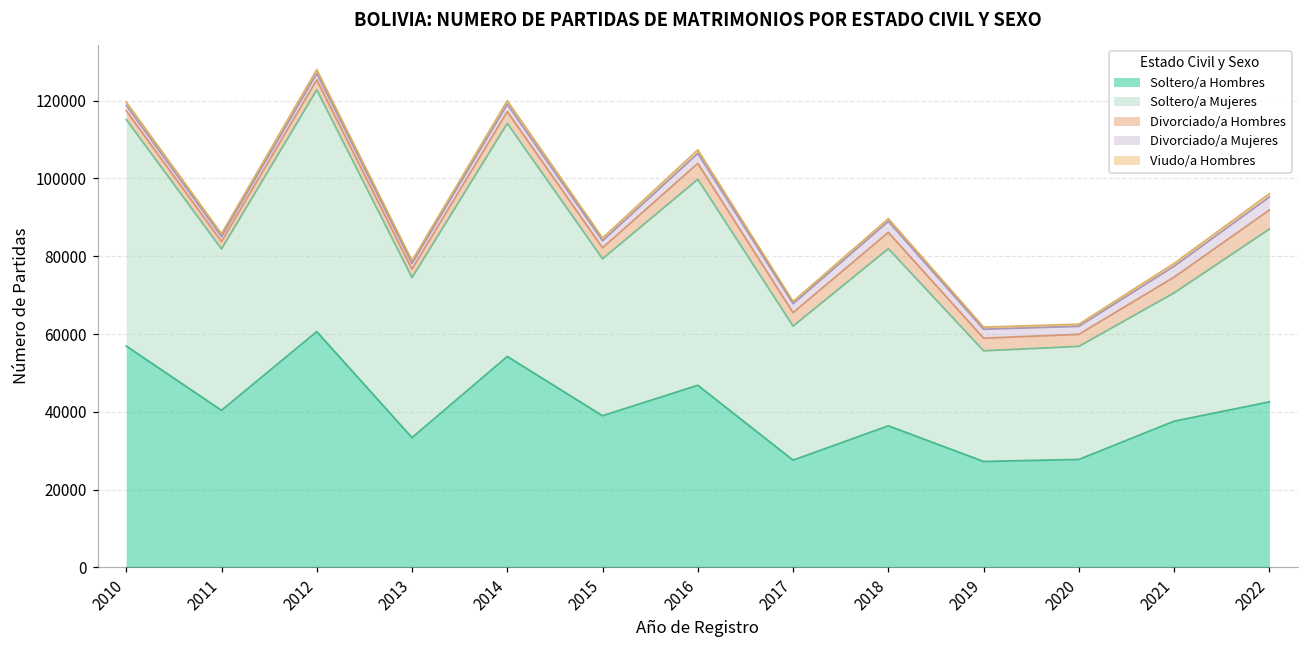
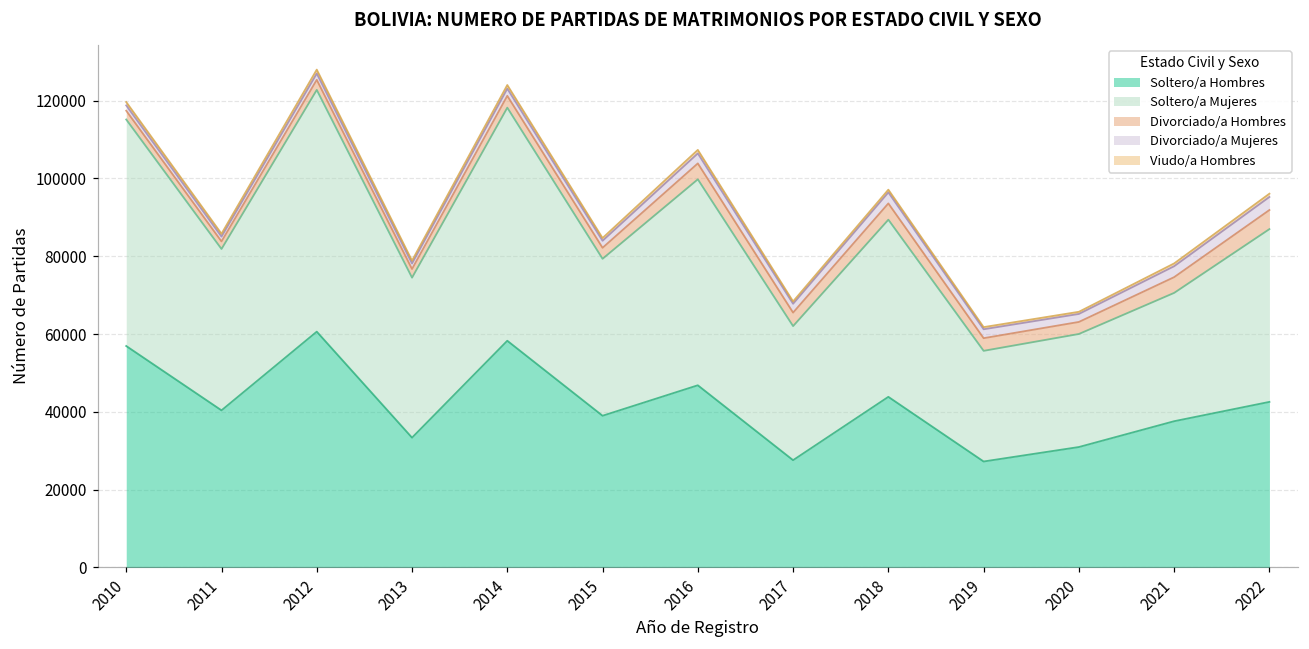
Soltero/a Hombres, 2014: 54000 -> 58000
Soltero/a Hombres, 2018: 36000 -> 44000
Soltero/a Hombres, 2020: 28000 -> 31000
